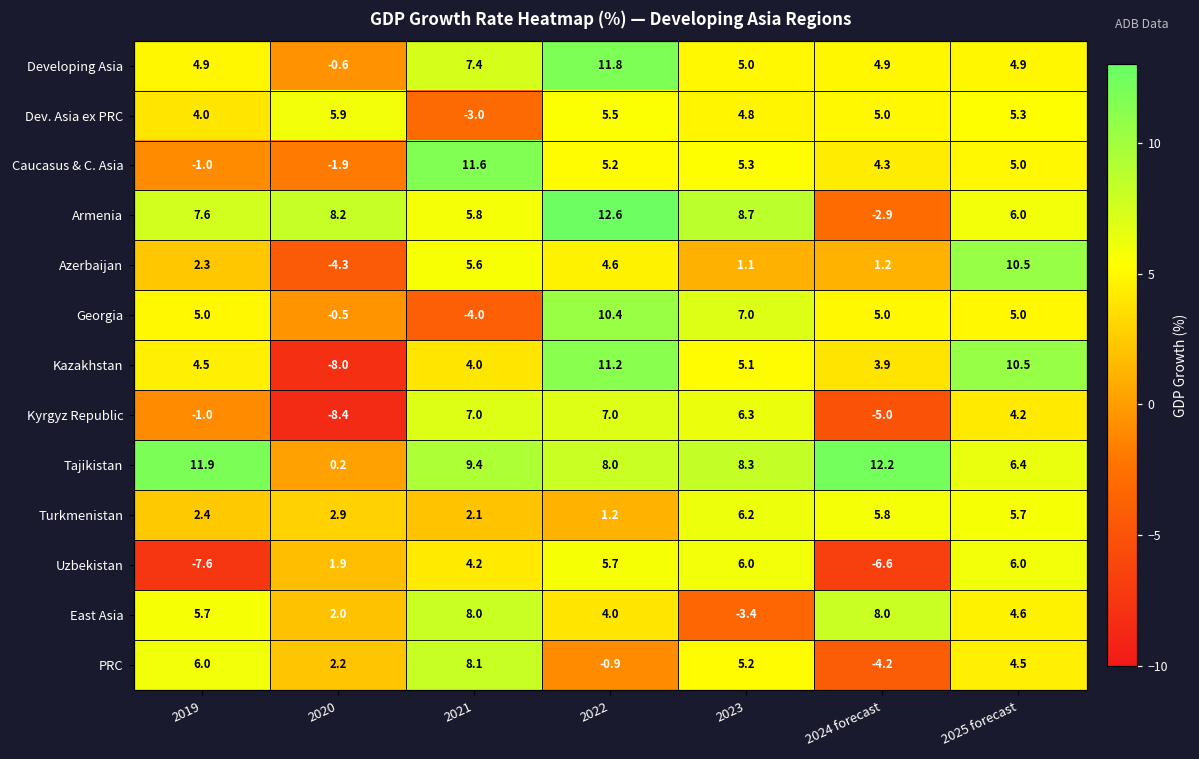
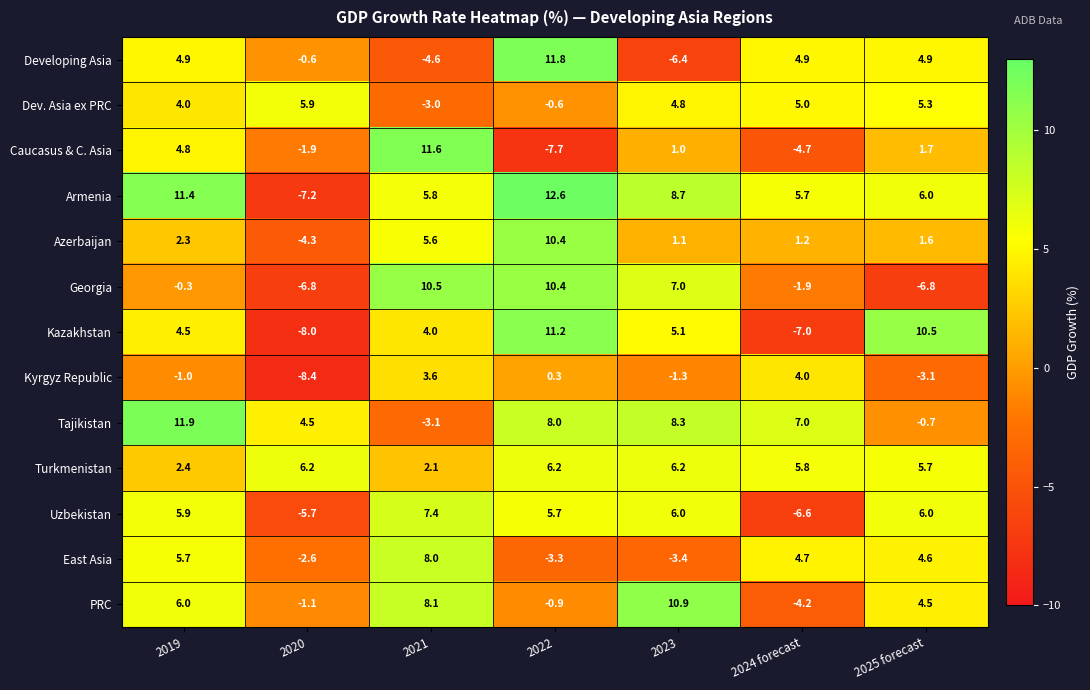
Developing Asia, 2021: 7.4 -> -4.6
Developing Asia, 2023: 5.0 -> -6.4
Dev. Asia ex PRC, 2022: 5.5 -> -0.6
Caucasus & C. Asia, 2019: -1.0 -> 4.8
Caucasus & C. Asia, 2022: 5.2 -> -7.7
Caucasus & C. Asia, 2023: 5.3 -> 1.0
Caucasus & C. Asia, 2024 forecast: 4.3 -> -4.7
Caucasus & C. Asia, 2025 forecast: 5.0 -> 1.7
Armenia, 2019: 7.6 -> 11.4
Armenia, 2020: 8.2 -> -7.2
Armenia, 2024 forecast: -2.9 -> 5.7
Azerbaijan, 2022: 4.6 -> 10.4
Azerbaijan, 2025 forecast: 10.5 -> 1.6
Georgia, 2019: 5.0 -> -0.3
Georgia, 2020: -0.5 -> -6.8
Georgia, 2021: -4.0 -> 10.5
Georgia, 2024 forecast: 5.0 -> -1.9
Georgia, 2025 forecast: 5.0 -> -6.8
Kazakhstan, 2024 forecast: 3.9 -> -7.0
Kyrgyz Republic, 2021: 7.0 -> 3.6
Kyrgyz Republic, 2022: 7.0 -> 0.3
Kyrgyz Republic, 2023: 6.3 -> -1.3
Kyrgyz Republic, 2024 forecast: -5.0 -> 4.0
Kyrgyz Republic, 2025 forecast: 4.2 -> -3.1
Tajikistan, 2020: 0.2 -> 4.5
Tajikistan, 2021: 9.4 -> -3.1
Tajikistan, 2024 forecast: 12.2 -> 7.0
Tajikistan, 2025 forecast: 6.4 -> -0.7
Turkmenistan, 2020: 2.9 -> 6.2
Turkmenistan, 2022: 1.2 -> 6.2
Uzbekistan, 2019: -7.6 -> 5.9
Uzbekistan, 2020: 1.9 -> -5.7
Uzbekistan, 2021: 4.2 -> 7.4
East Asia, 2020: 2.0 -> -2.6
East Asia, 2022: 4.0 -> -3.3
East Asia, 2024 forecast: 8.0 -> 4.7
PRC, 2020: 2.2 -> -1.1
PRC, 2023: 5.2 -> 10.9
